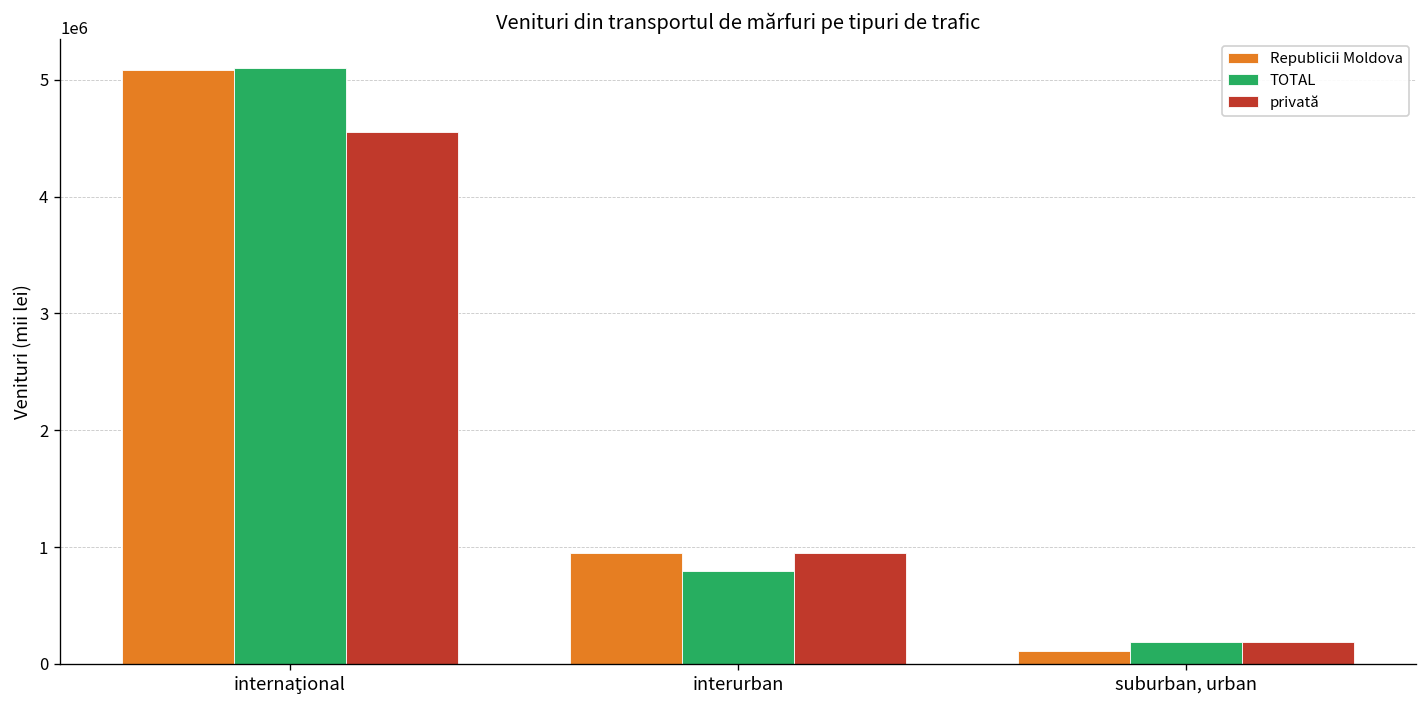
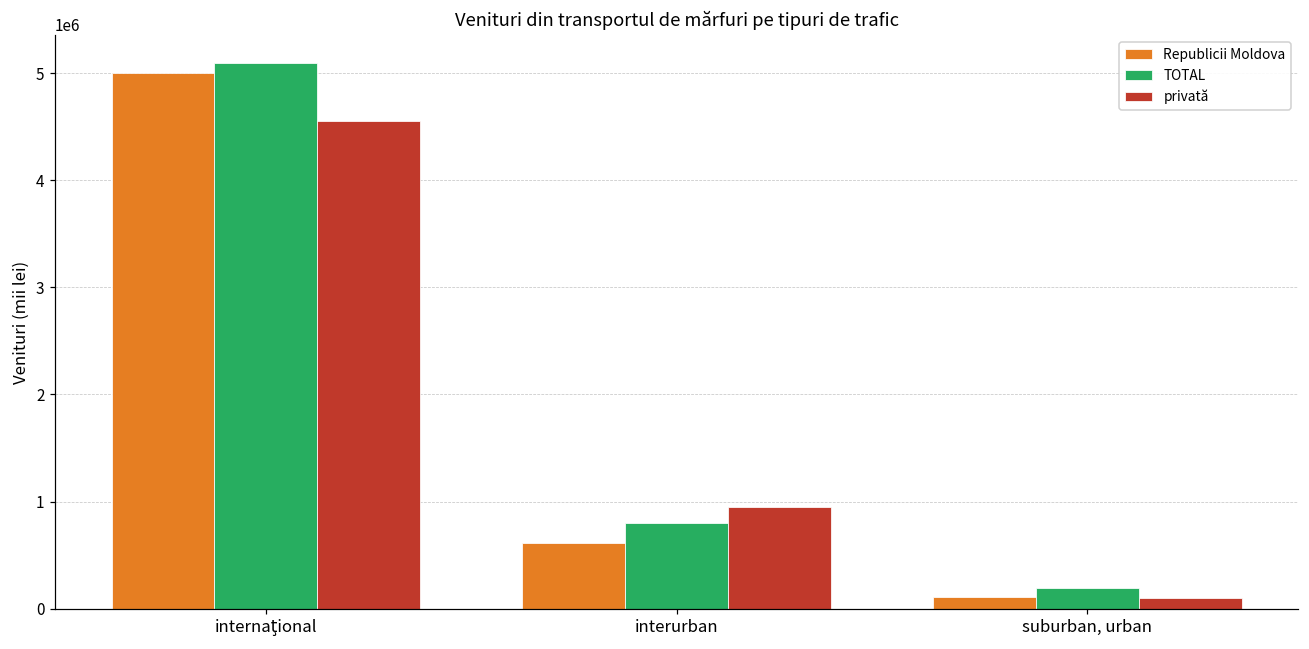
Republicii Moldova, internaţional: 5100000 -> 5000000
Republicii Moldova, interurban: 900000 -> 600000
privată, suburban, urban: 200000 -> 100000
